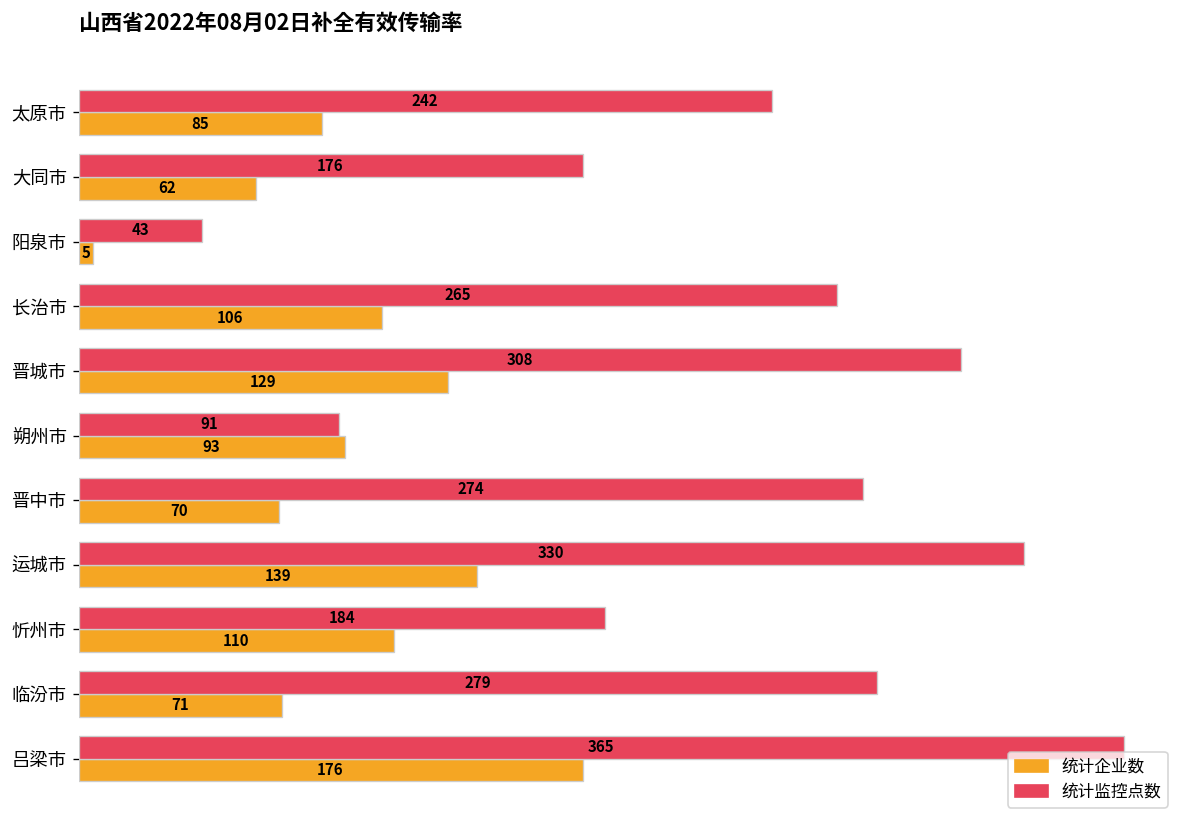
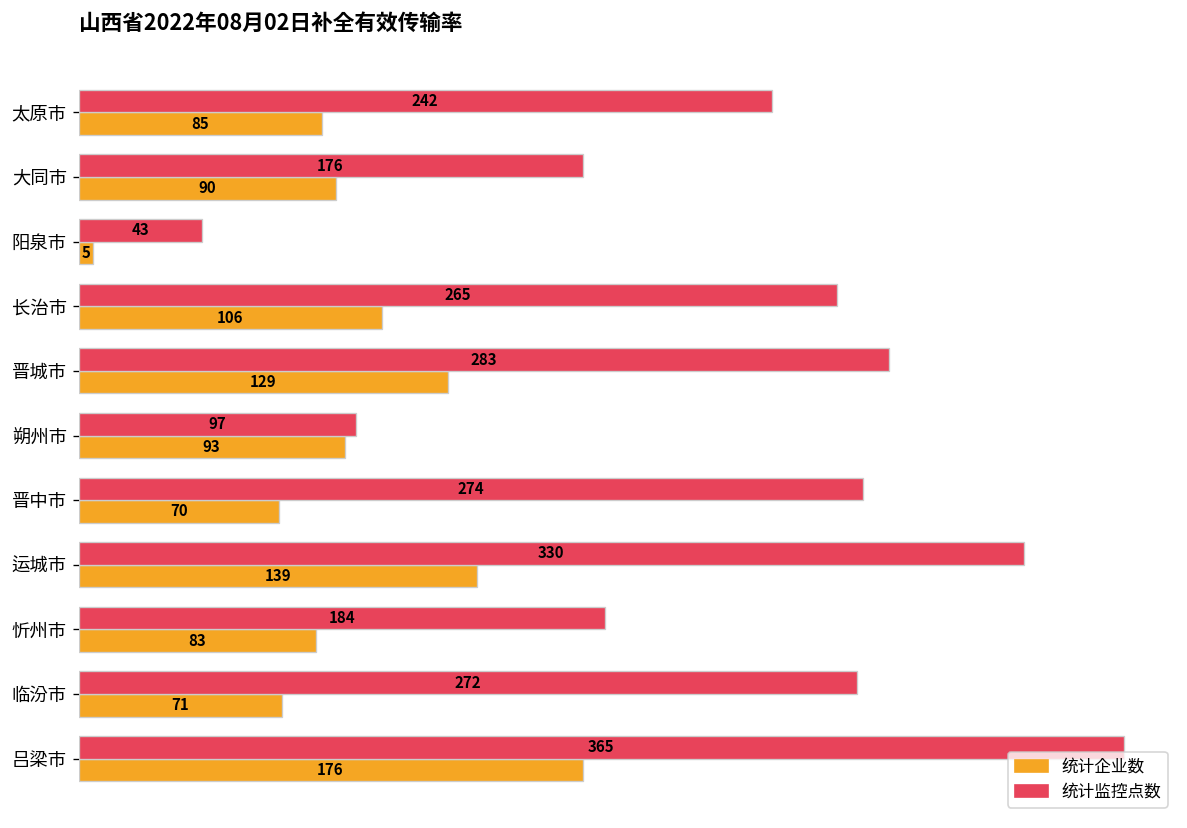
统计企业数, 大同市: 62 -> 90
统计监控点数, 晋城市: 308 -> 283
统计监控点数, 朔州市: 91 -> 97
统计企业数, 忻州市: 110 -> 83
统计监控点数, 临汾市: 279 -> 272
